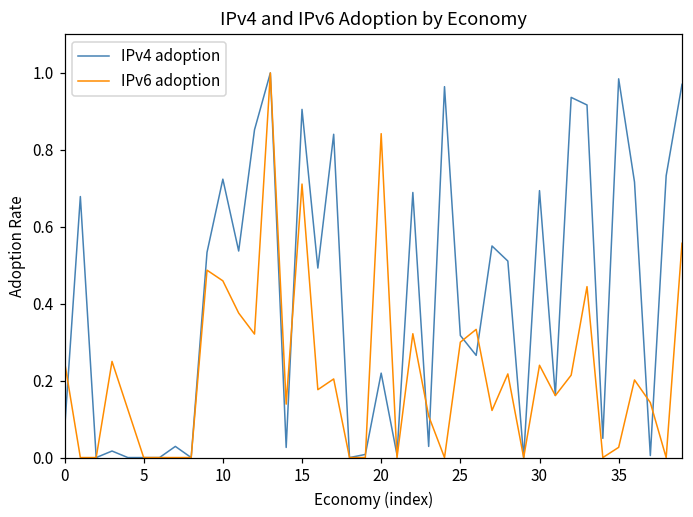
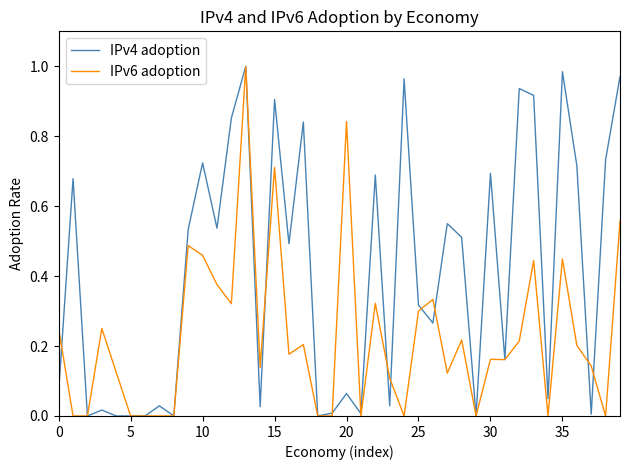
IPv4 adoption, 20: 0.22 -> 0.06
IPv6 adoption, 30: 0.24 -> 0.16
IPv6 adoption, 35: 0.03 -> 0.45
